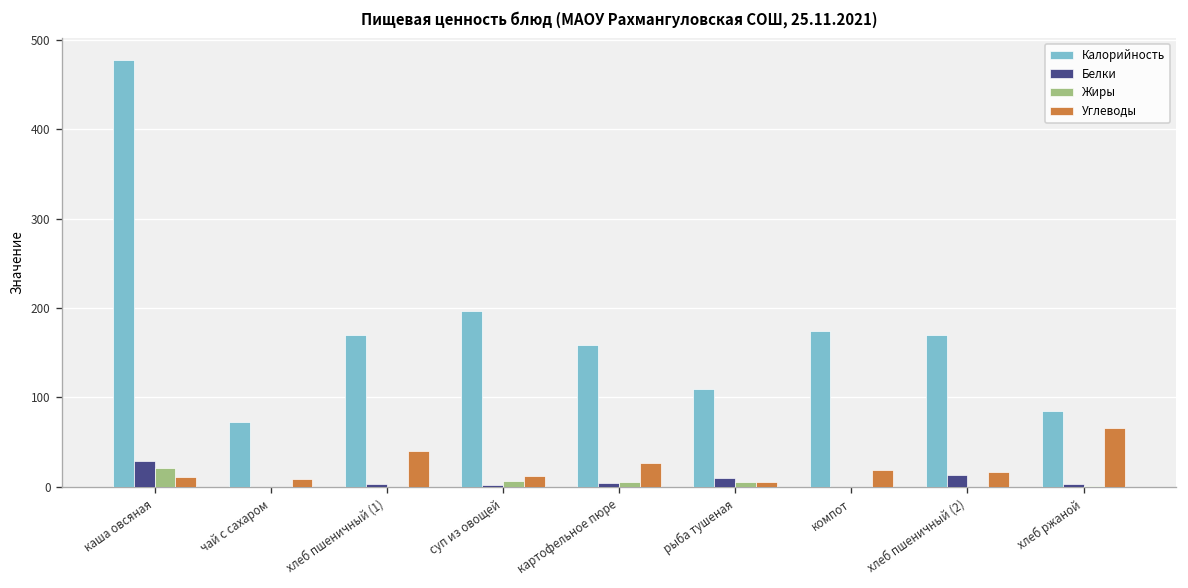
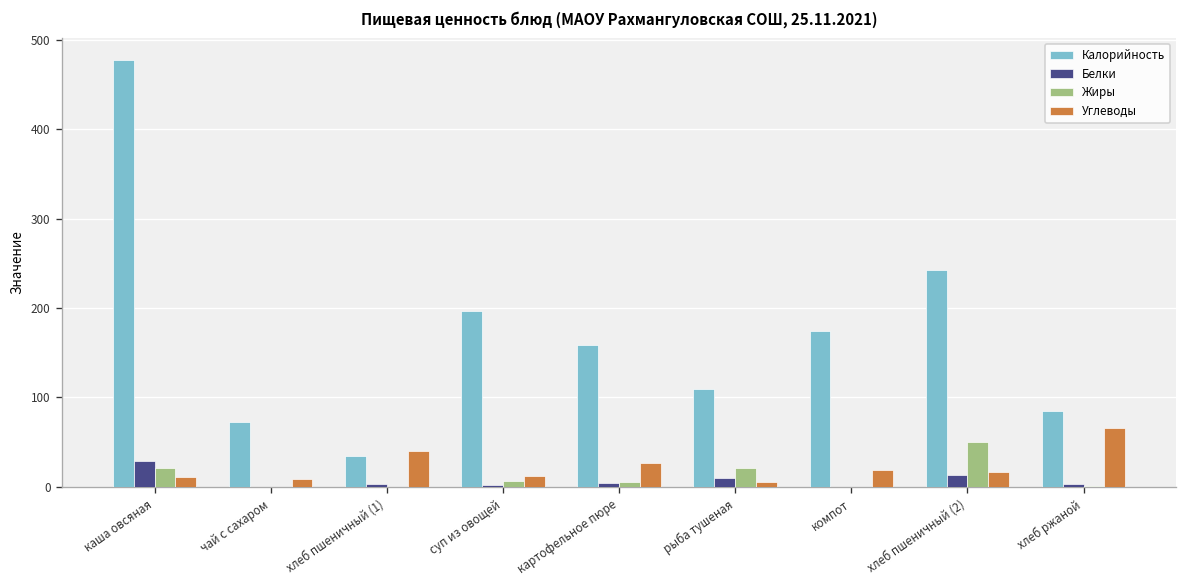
Калорийность, хлеб пшеничный (1): 170 -> 40
Жиры, рыба тушеная: 10 -> 20
Калорийность, хлеб пшеничный (2): 170 -> 240
Жиры, хлеб пшеничный (2): 0 -> 50
